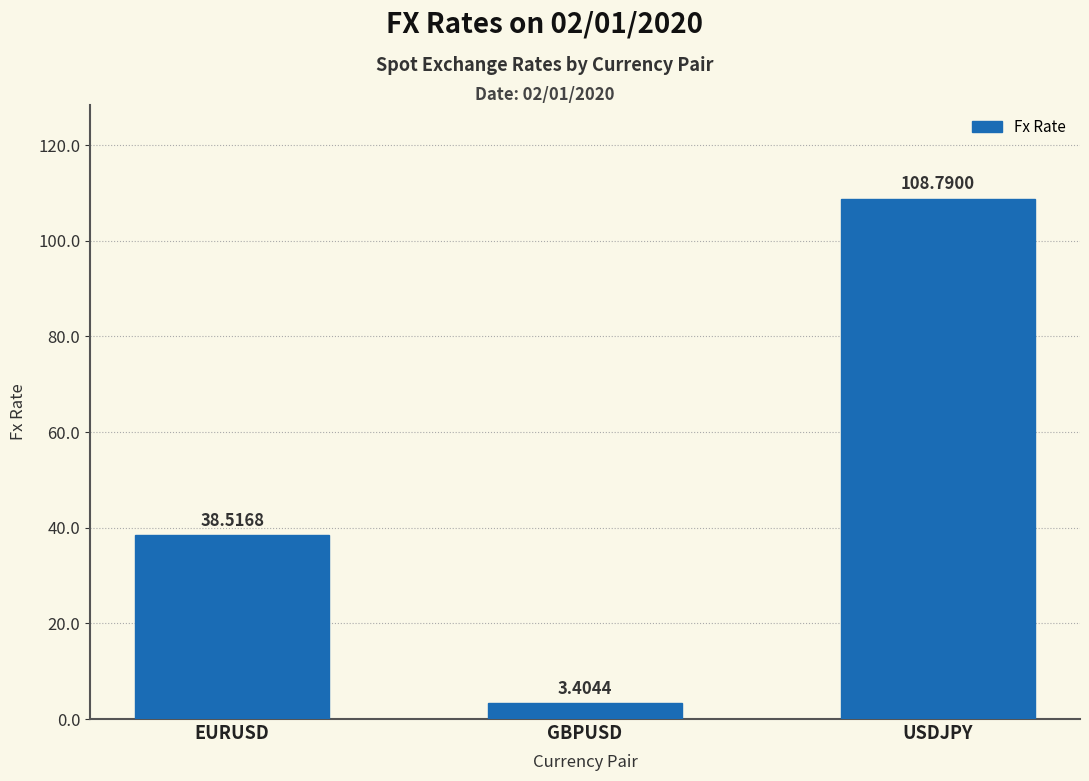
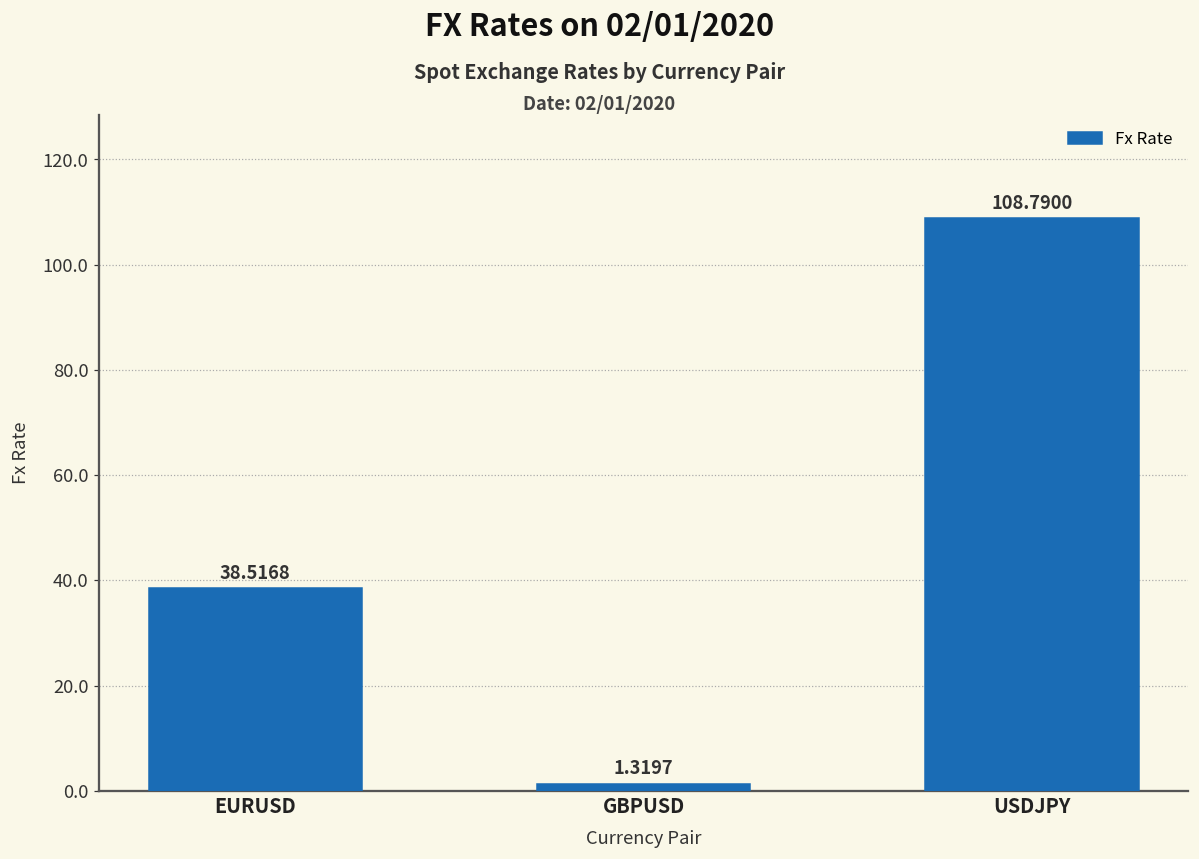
GBPUSD: 3.4044 -> 1.3197
